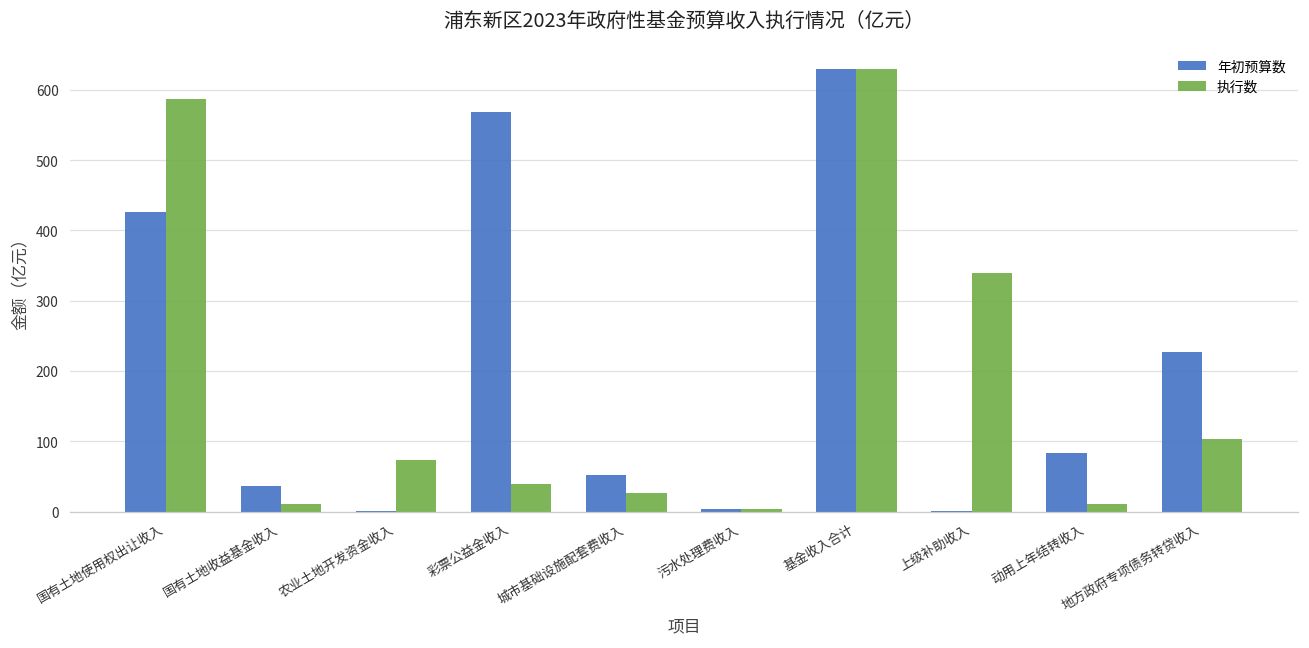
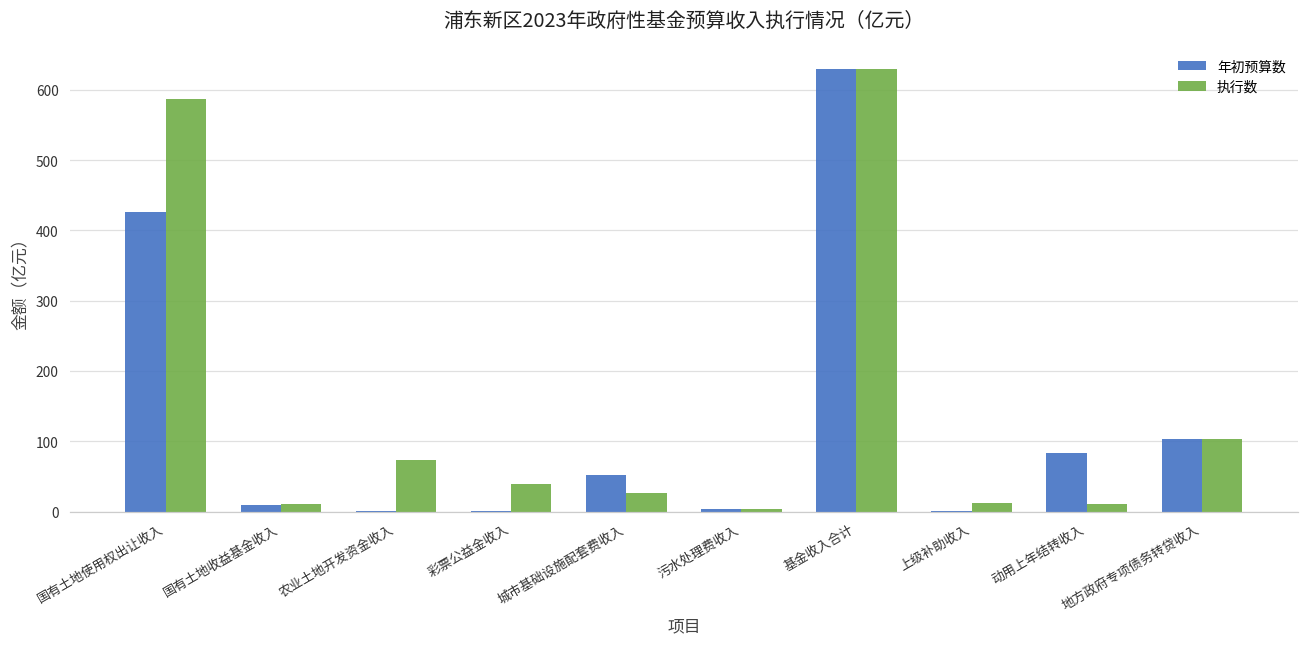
年初预算数, 国有土地收益基金收入: 40 -> 10
年初预算数, 彩票公益金收入: 570 -> 0
执行数, 上级补助收入: 340 -> 10
年初预算数, 地方政府专项债务转贷收入: 230 -> 100
